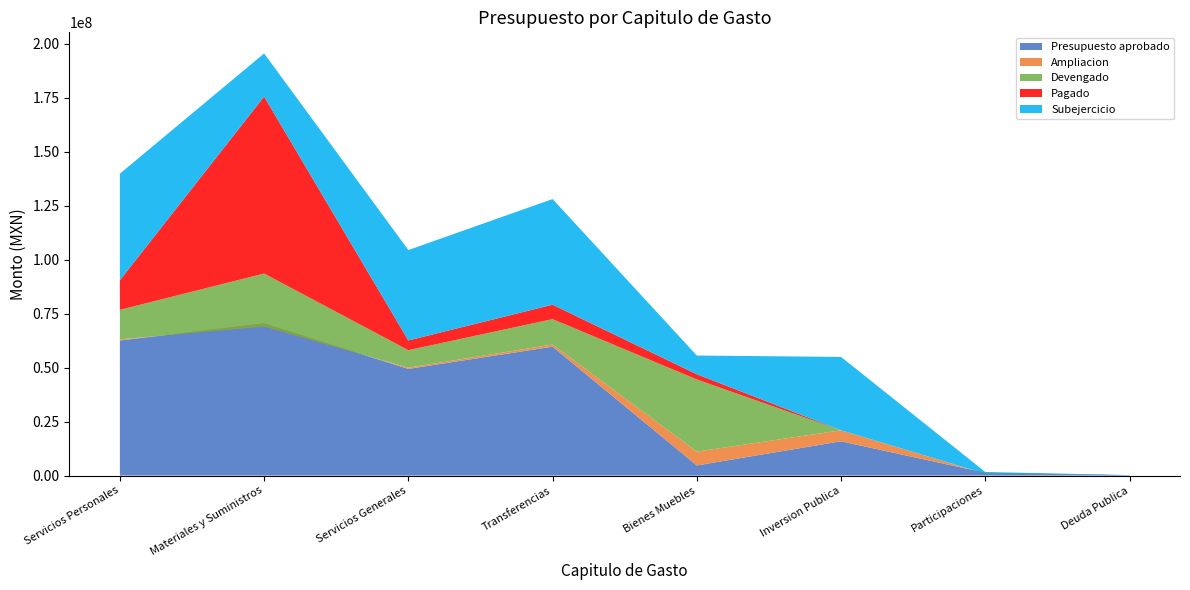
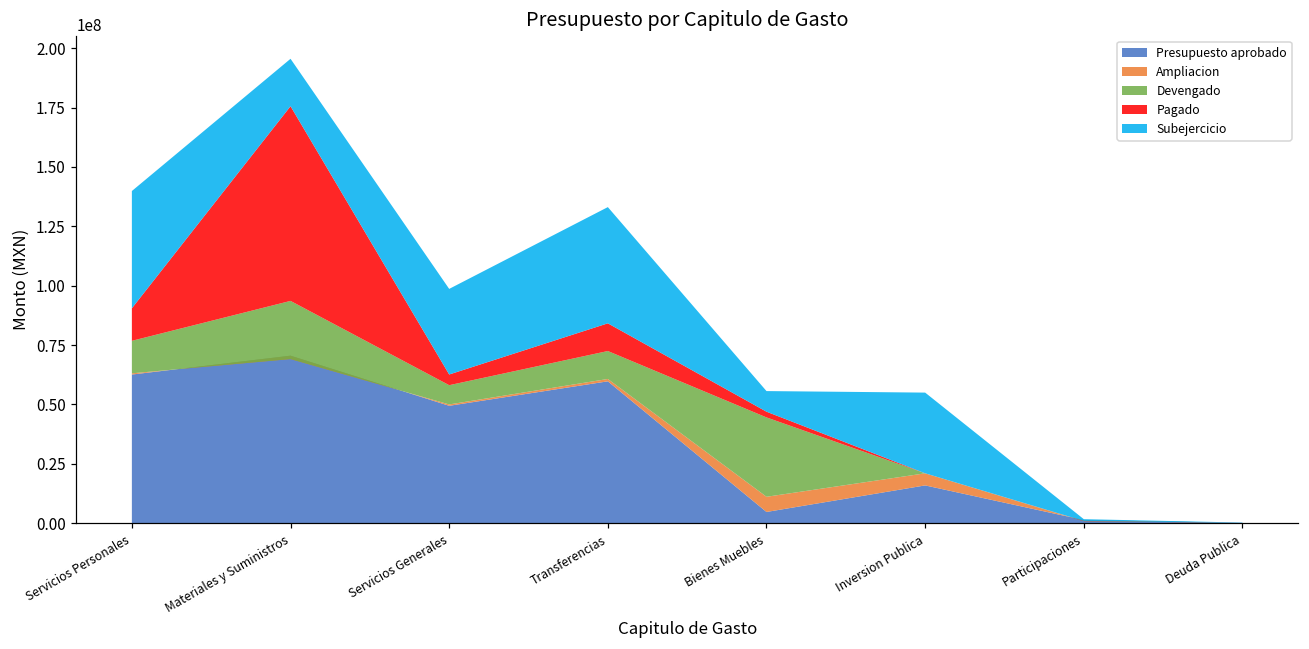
Subejercicio, Servicios Generales: 42000000 -> 36000000
Pagado, Transferencias: 7000000 -> 12000000
